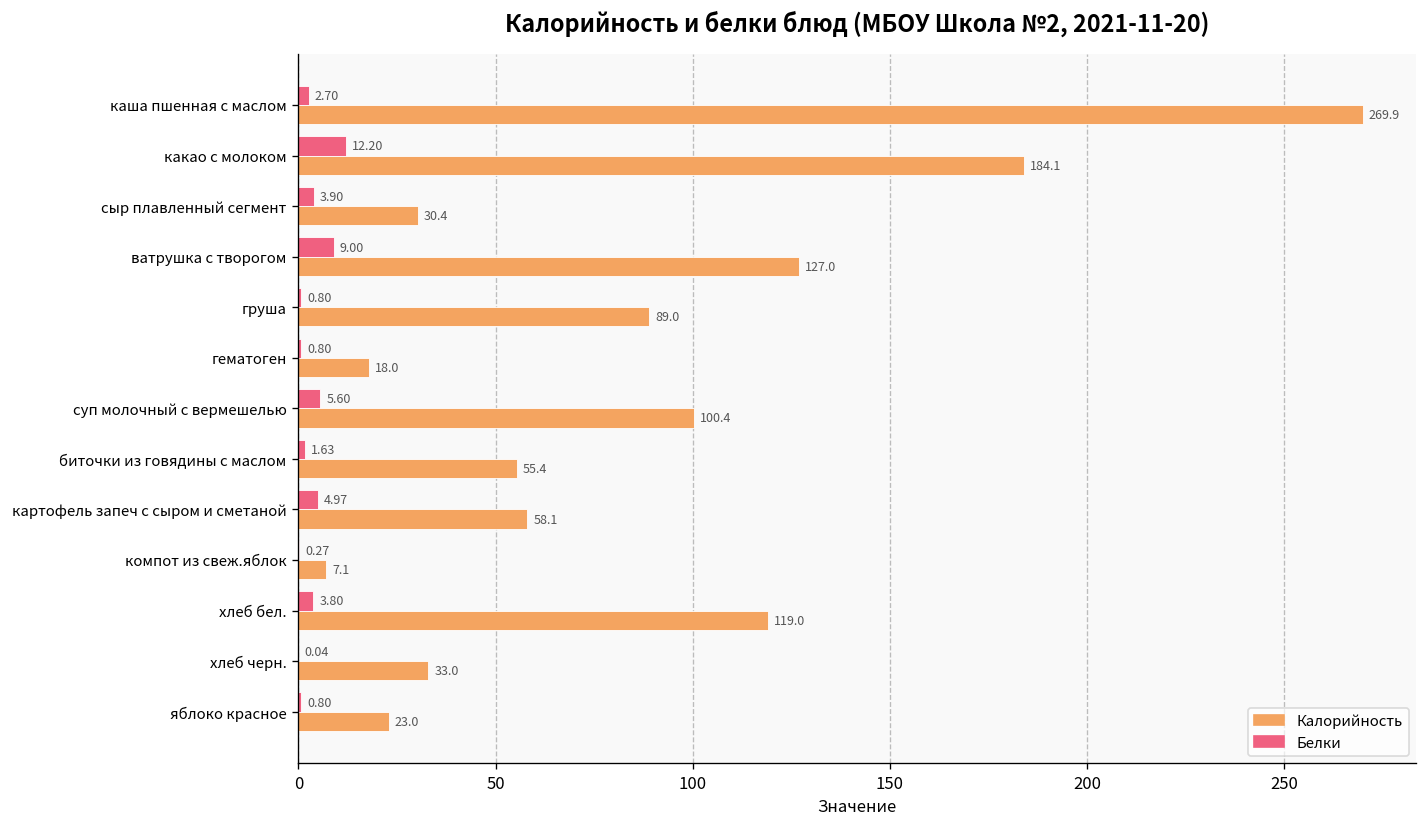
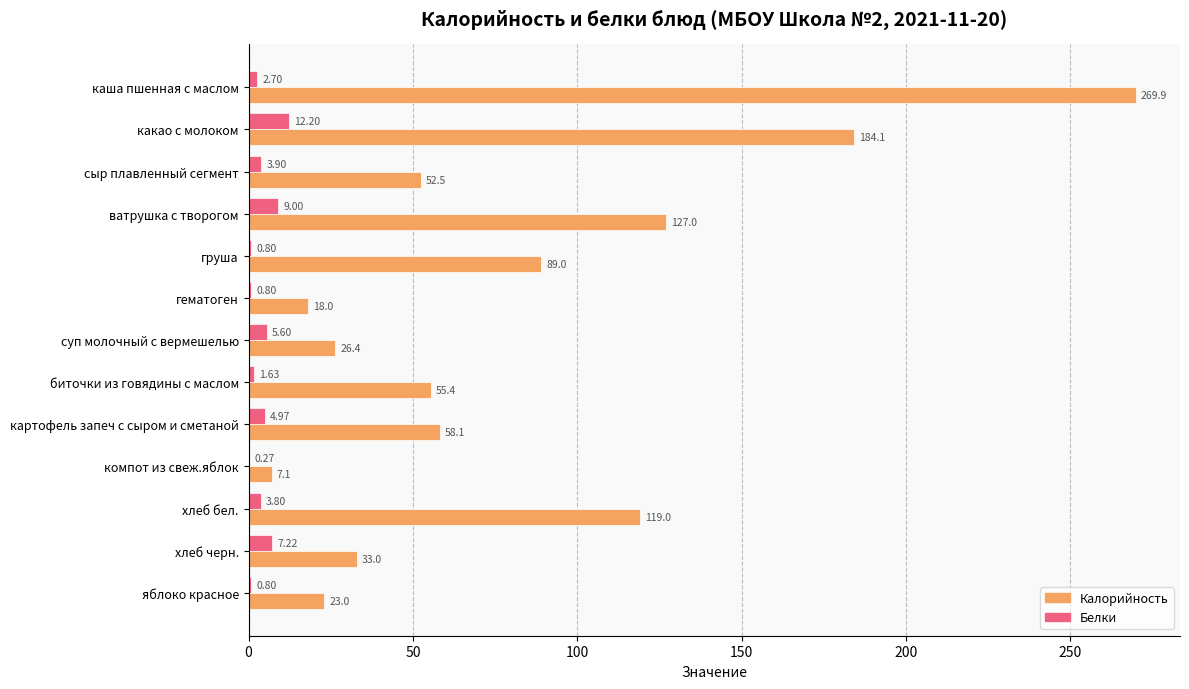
Калорийность, сыр плавленный сегмент: 30.4 -> 52.5
Калорийность, суп молочный с вермешелью: 100.4 -> 26.4
Белки, хлеб черн.: 0.04 -> 7.22
